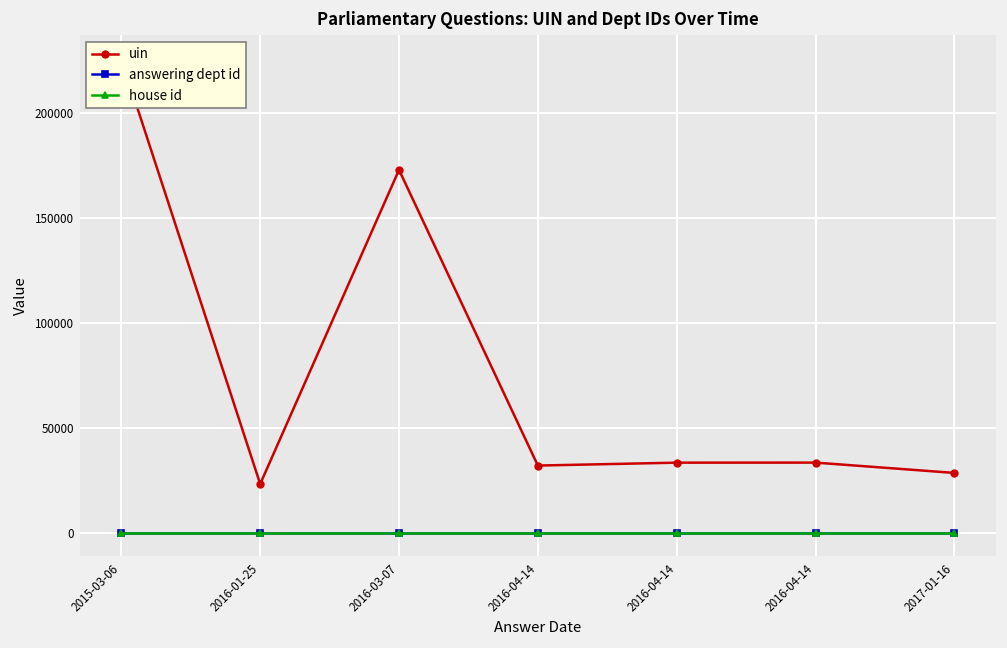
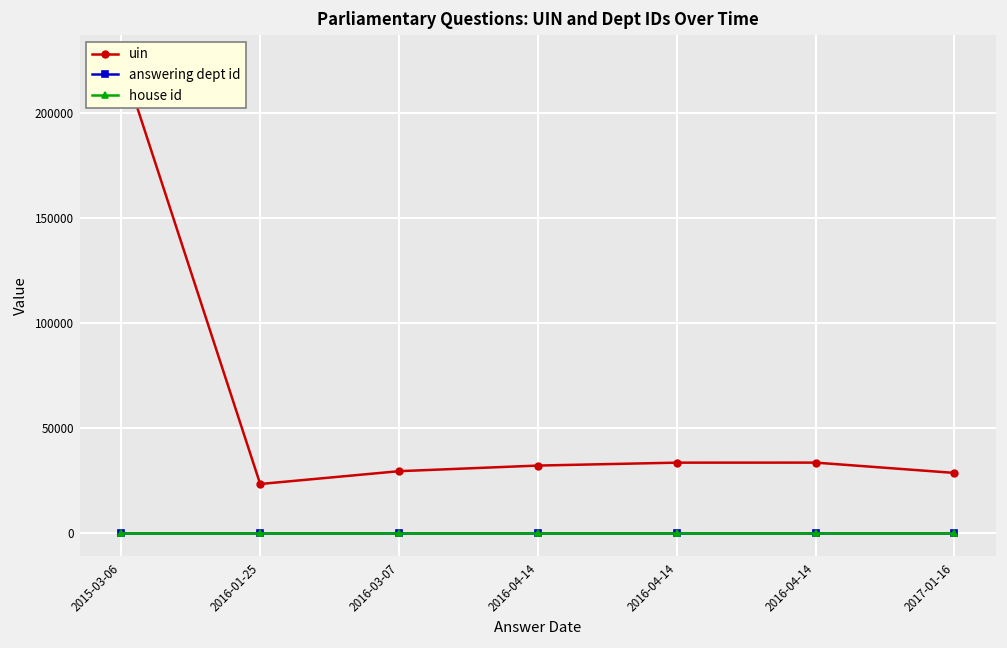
uin, 2016-03-07: 173000 -> 29000
